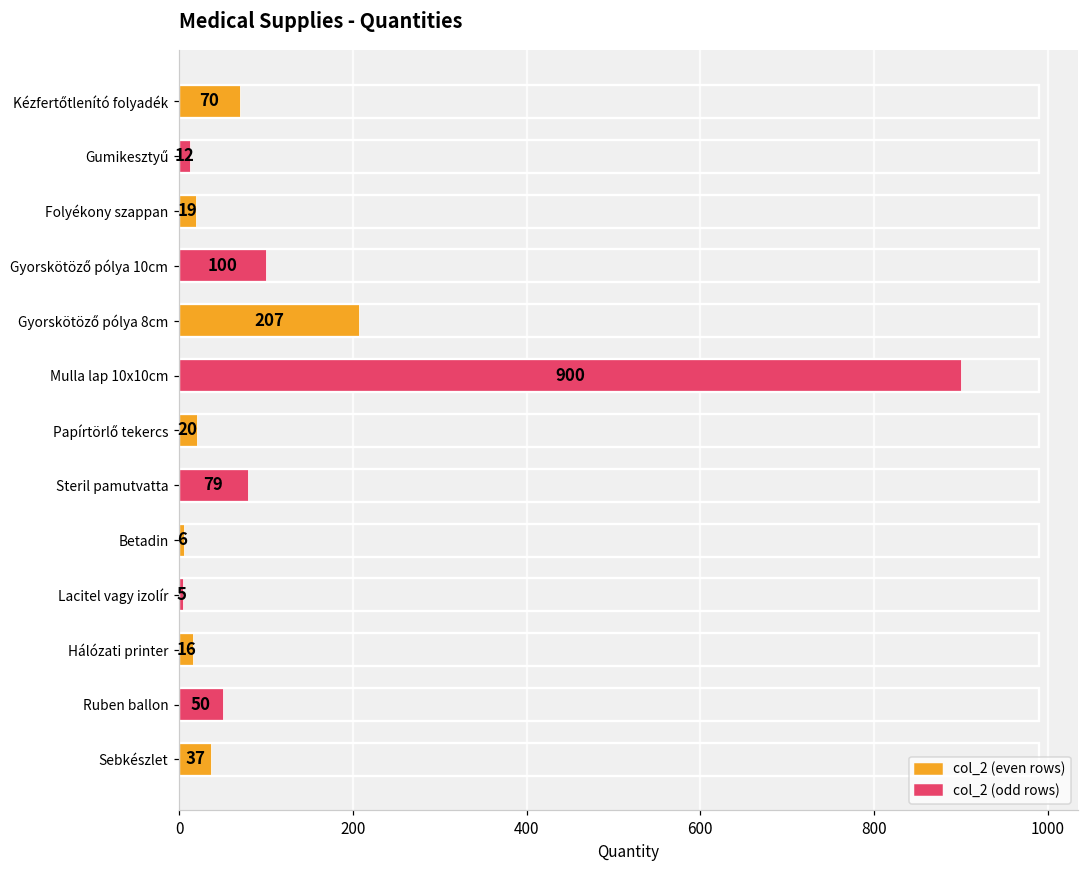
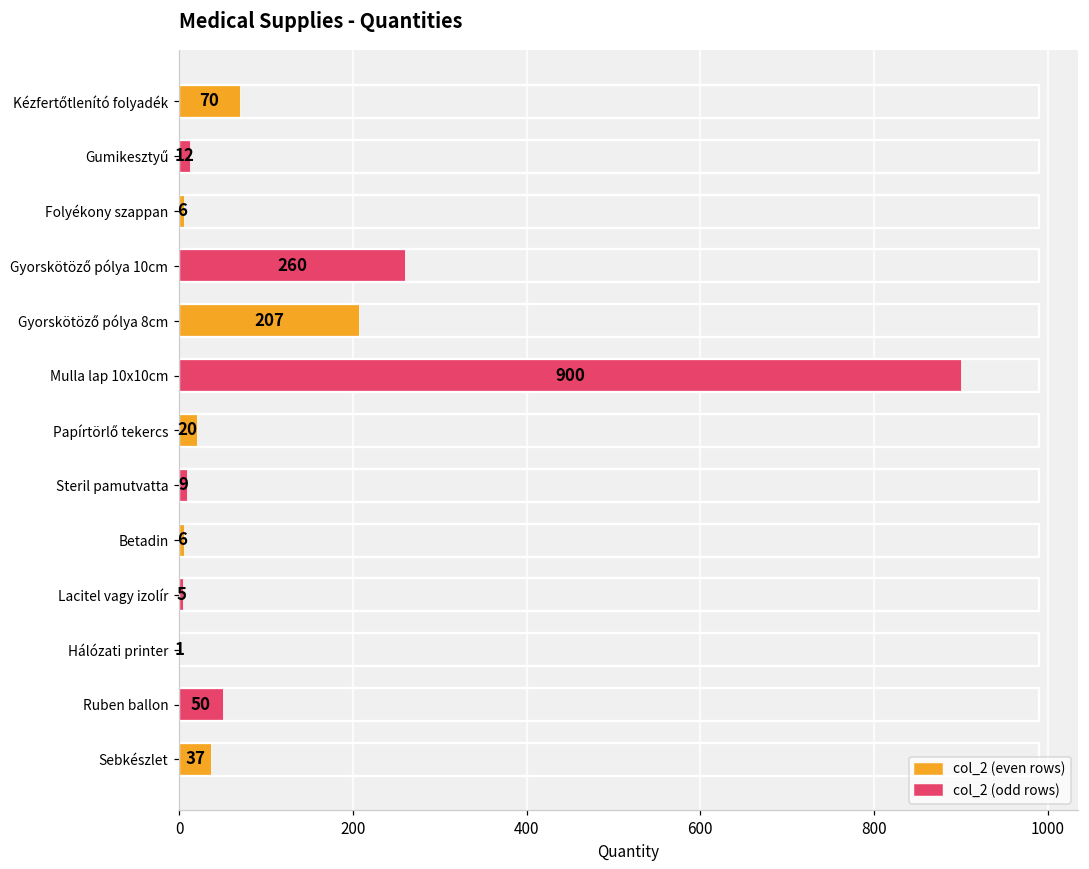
Folyékony szappan: 19 -> 6
Gyorskötöző pólya 10cm: 100 -> 260
Steril pamutvatta: 79 -> 9
Hálózati printer: 16 -> 1
